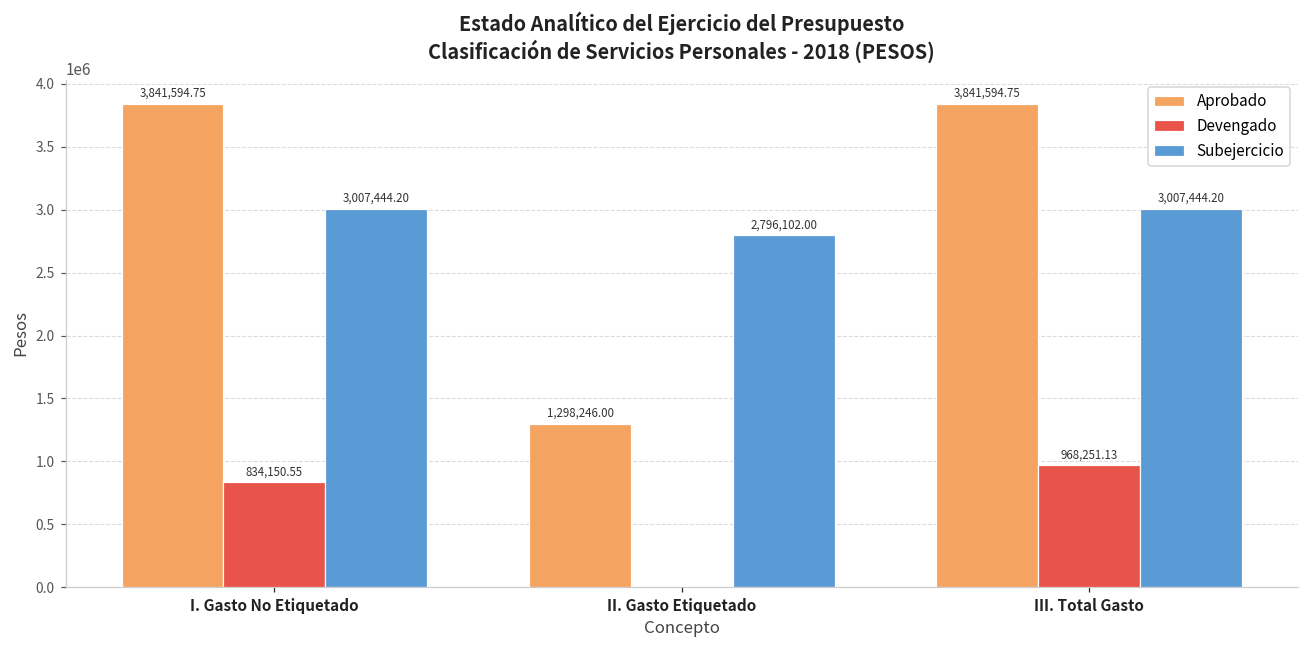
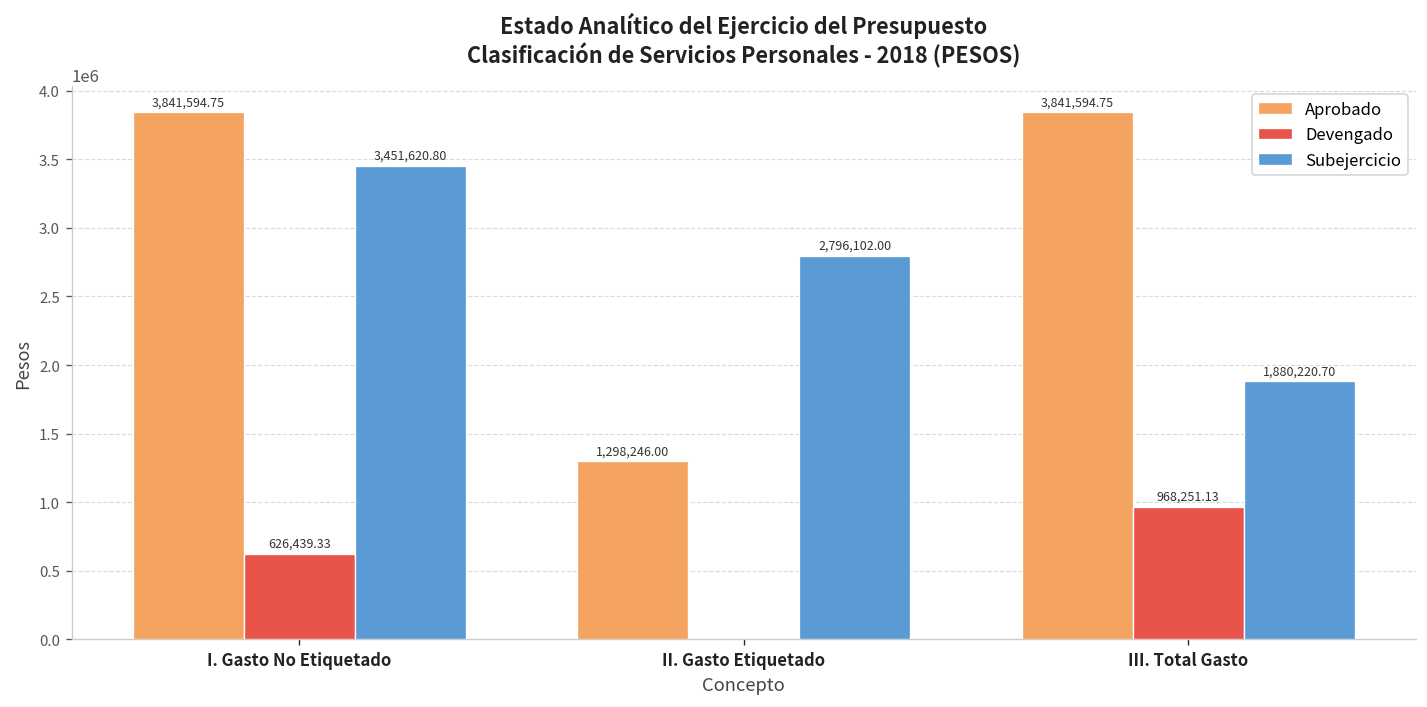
Devengado, I. Gasto No Etiquetado: 834,150.55 -> 626,439.33
Subejercicio, I. Gasto No Etiquetado: 3,007,444.20 -> 3,451,620.80
Subejercicio, III. Total Gasto: 3,007,444.20 -> 1,880,220.70
